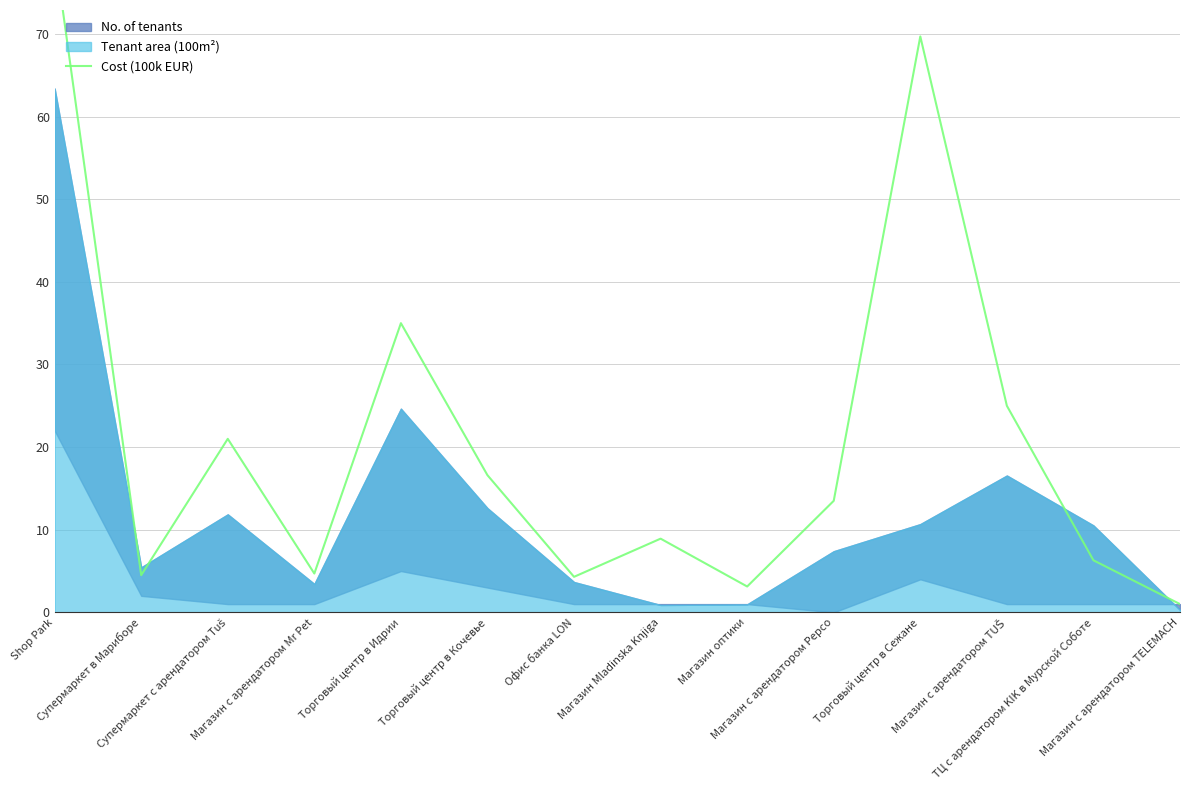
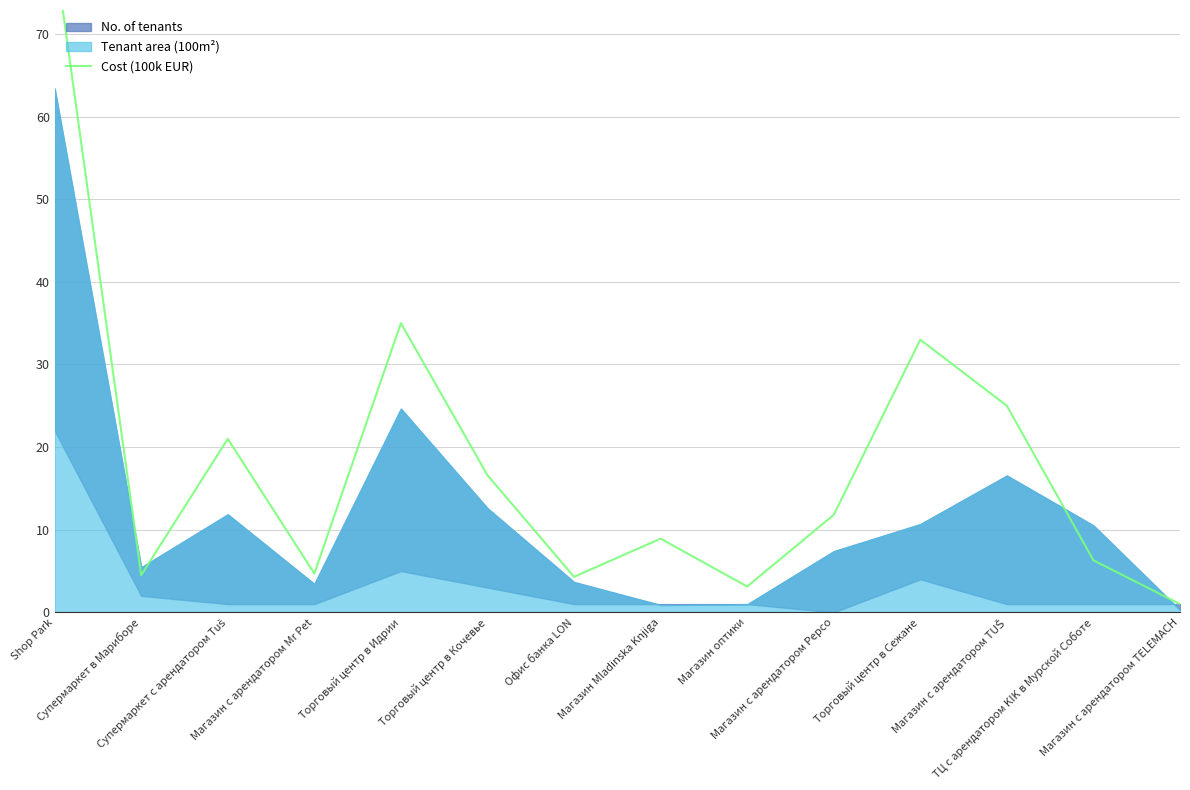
Cost (100k EUR), Магазин с арендатором Pepco: 14 -> 12
Cost (100k EUR), Торговый центр в Сежане: 70 -> 33
